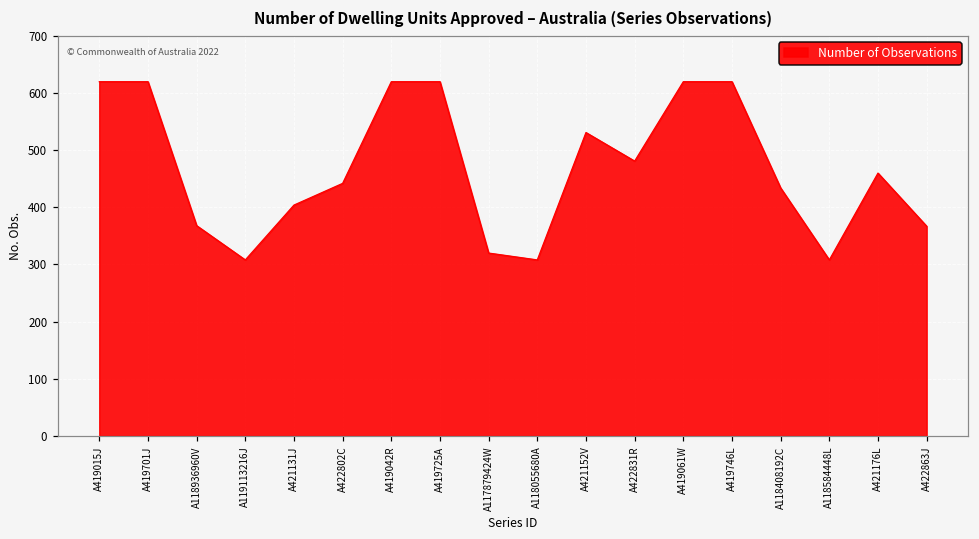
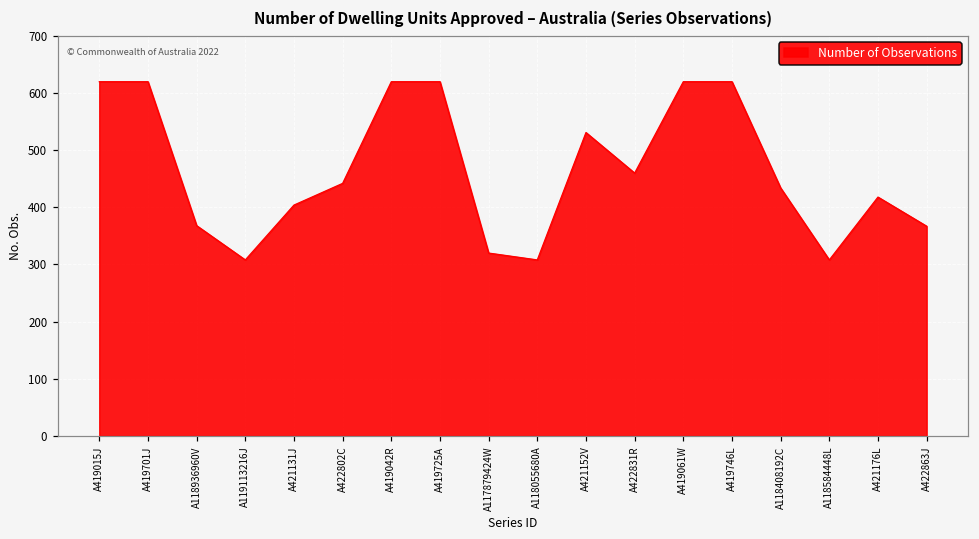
A422831R: 480 -> 460
A421176L: 460 -> 420
